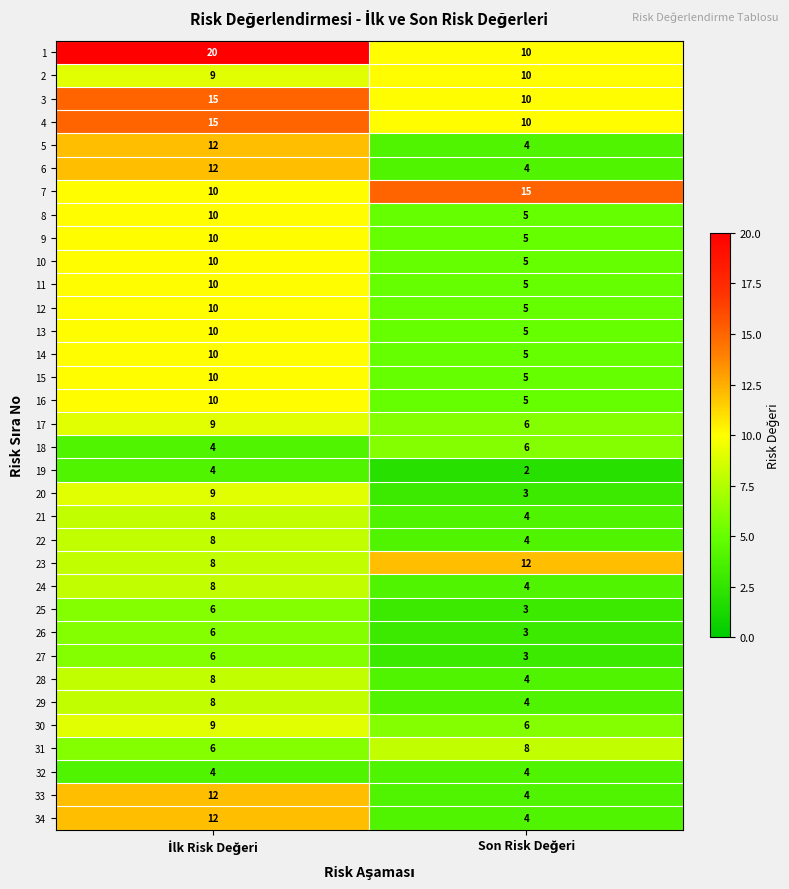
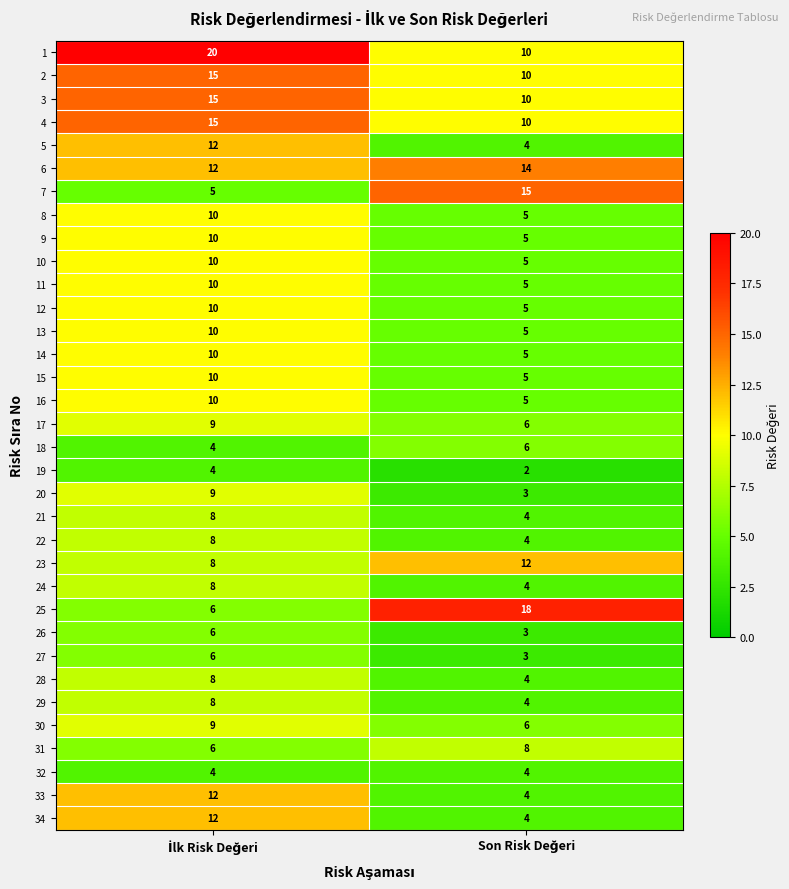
2, İlk Risk Değeri: 9 -> 15
6, Son Risk Değeri: 4 -> 14
7, İlk Risk Değeri: 10 -> 5
25, Son Risk Değeri: 3 -> 18
